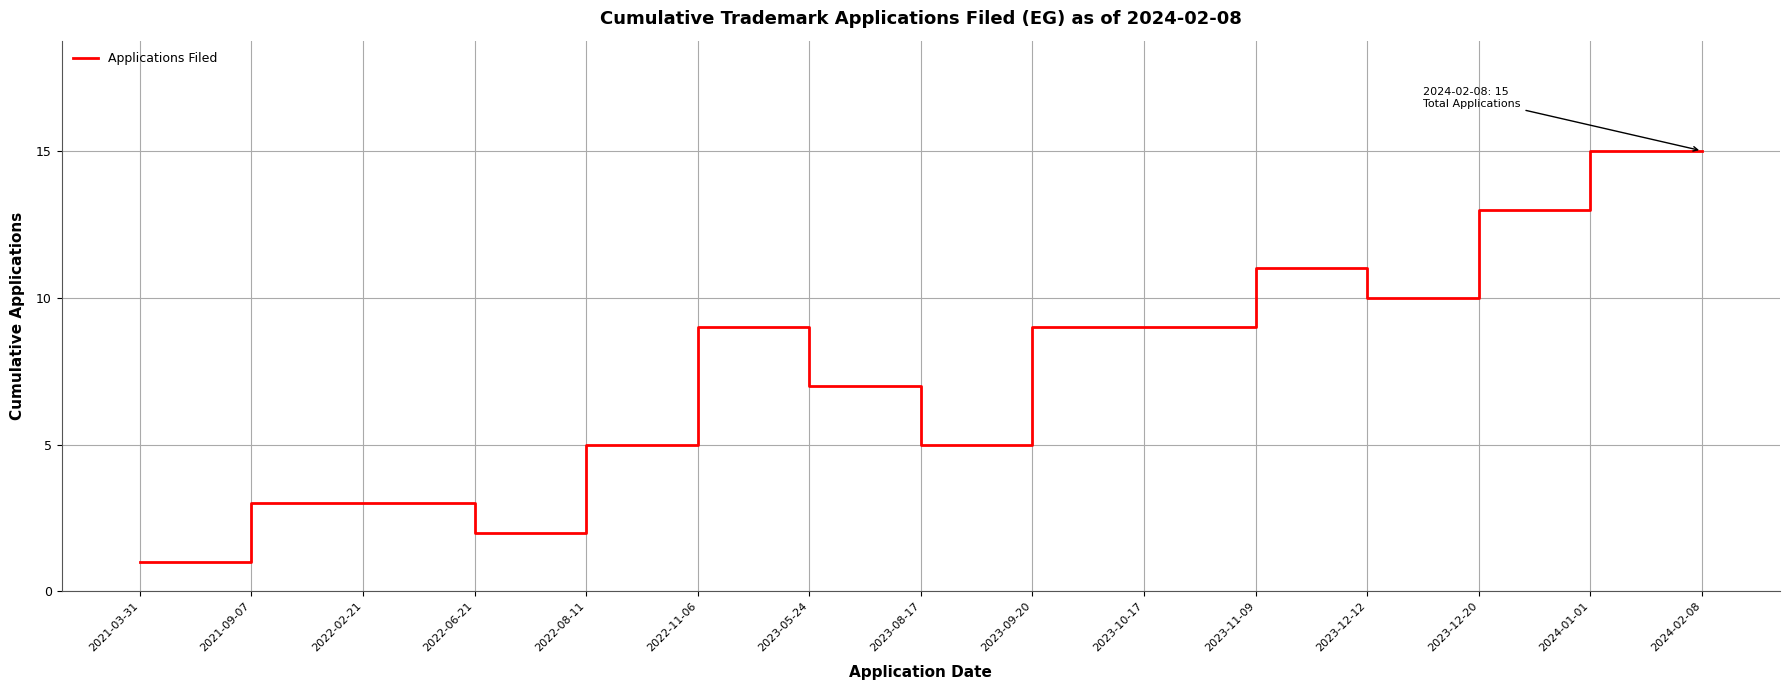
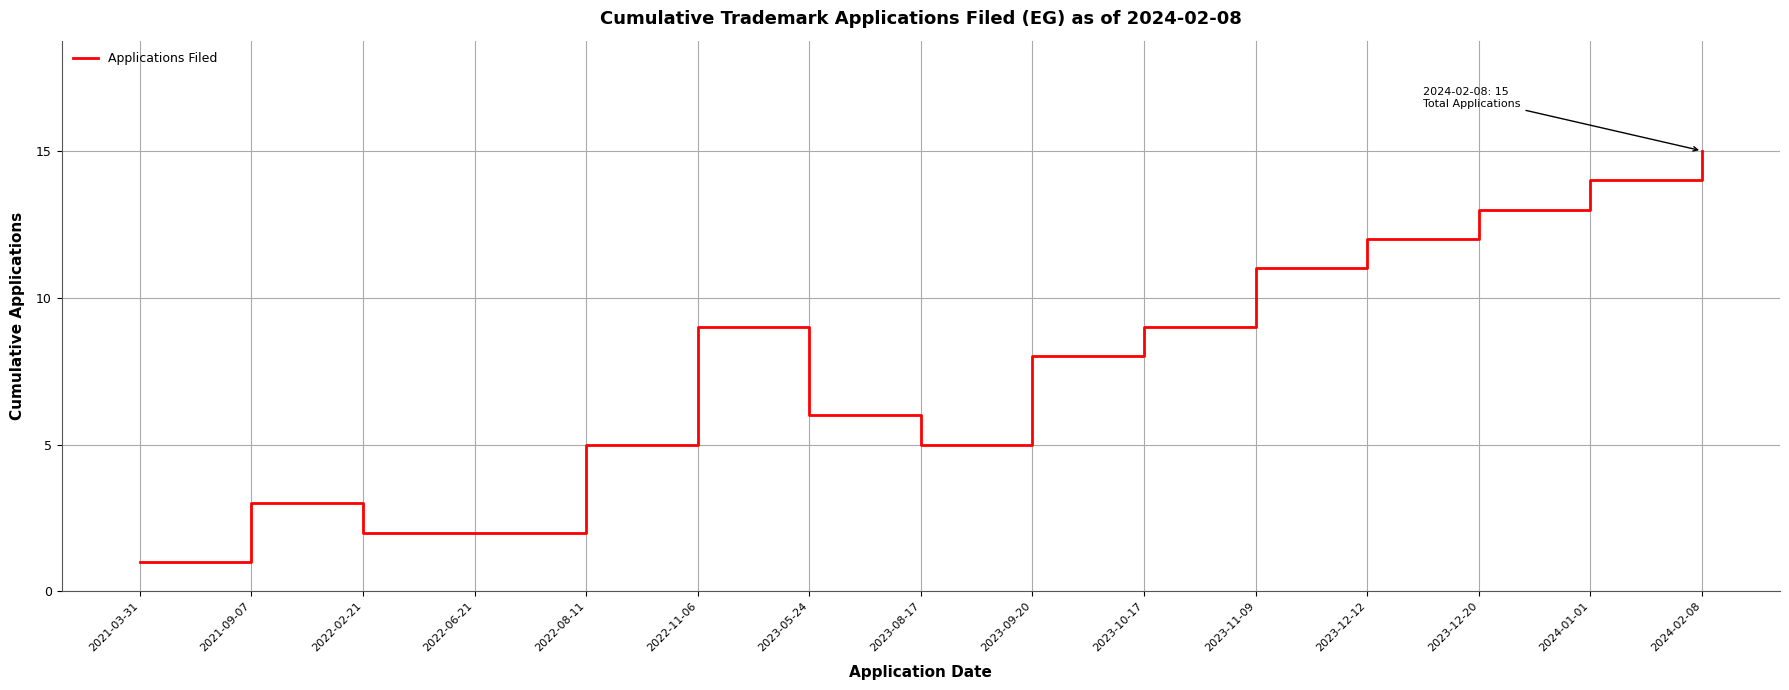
2022-02-21: 3 -> 2
2023-05-24: 7 -> 6
2023-09-20: 9 -> 8
2023-12-12: 10 -> 12
2024-01-01: 15 -> 14
